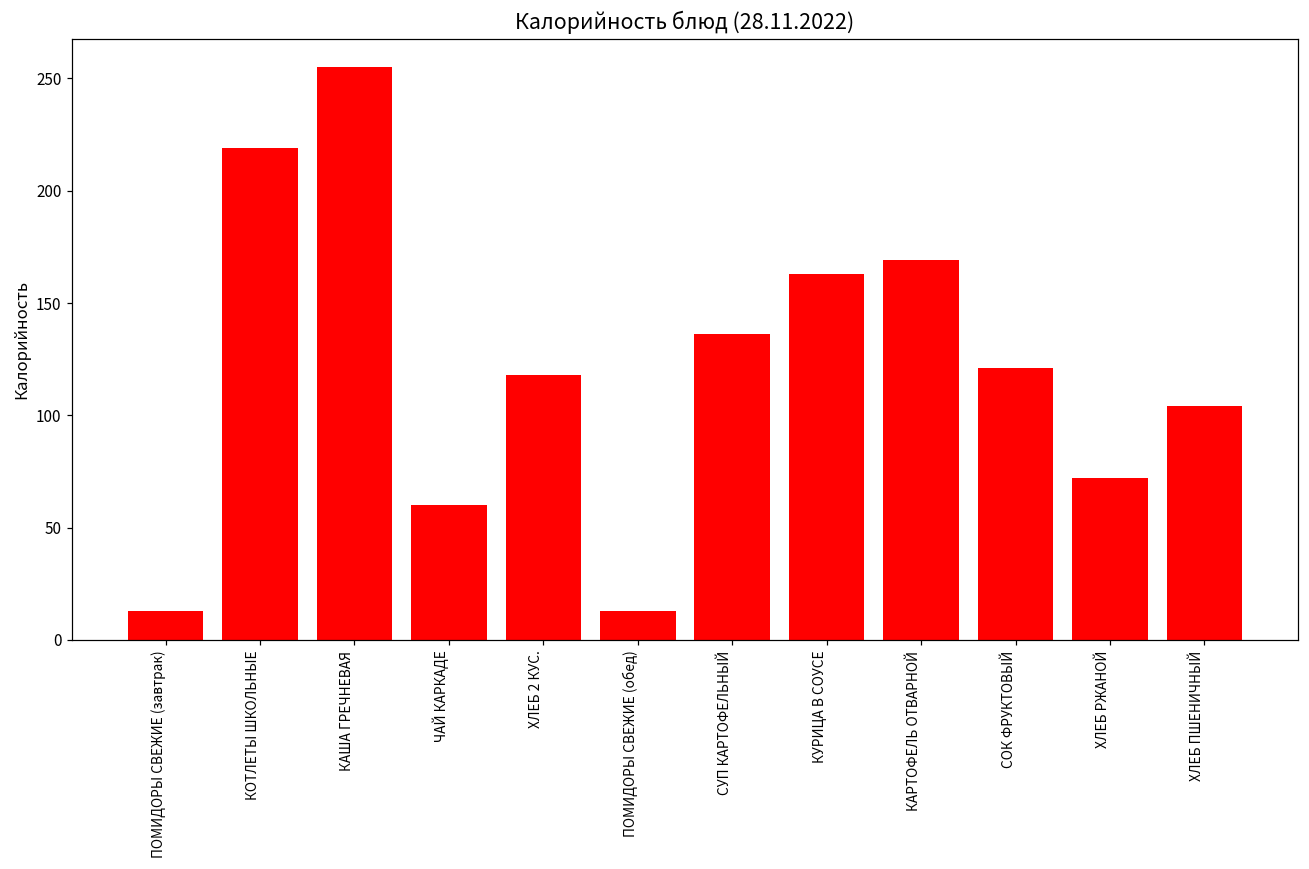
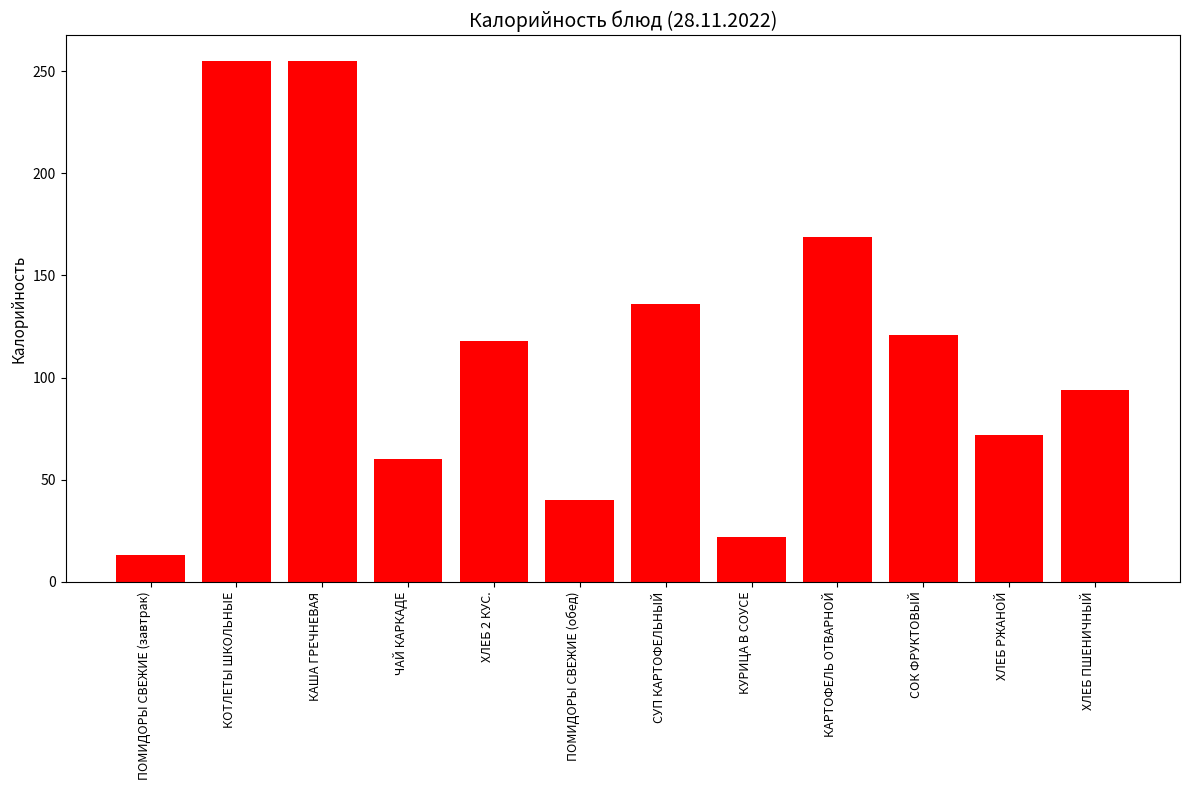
КОТЛЕТЫ ШКОЛЬНЫЕ: 219 -> 255
ПОМИДОРЫ СВЕЖИЕ (обед): 13 -> 40
КУРИЦА В СОУСЕ: 163 -> 22
ХЛЕБ ПШЕНИЧНЫЙ: 104 -> 94
